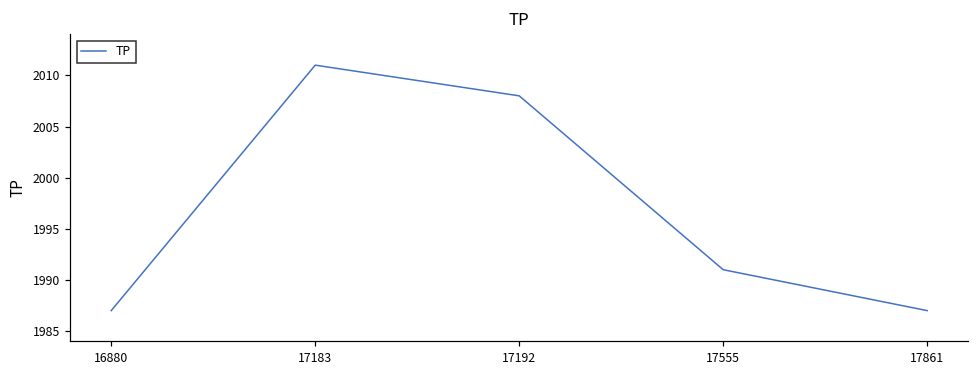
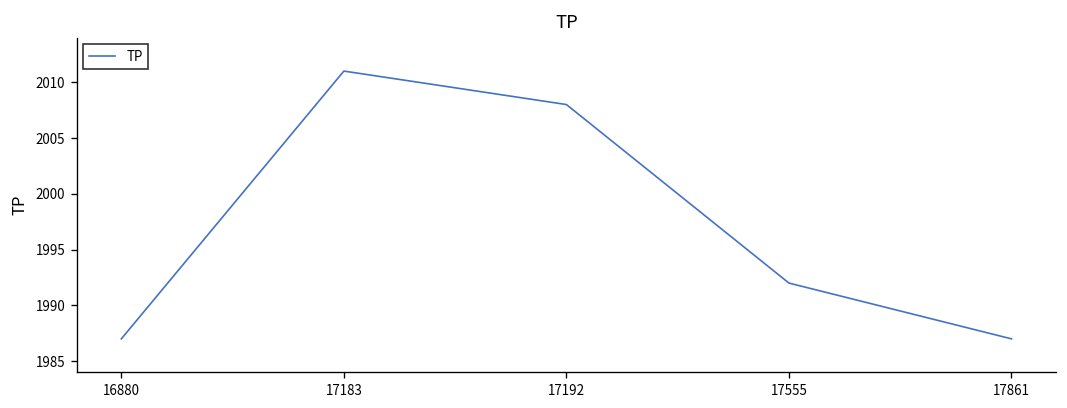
17555: 1991 -> 1992
